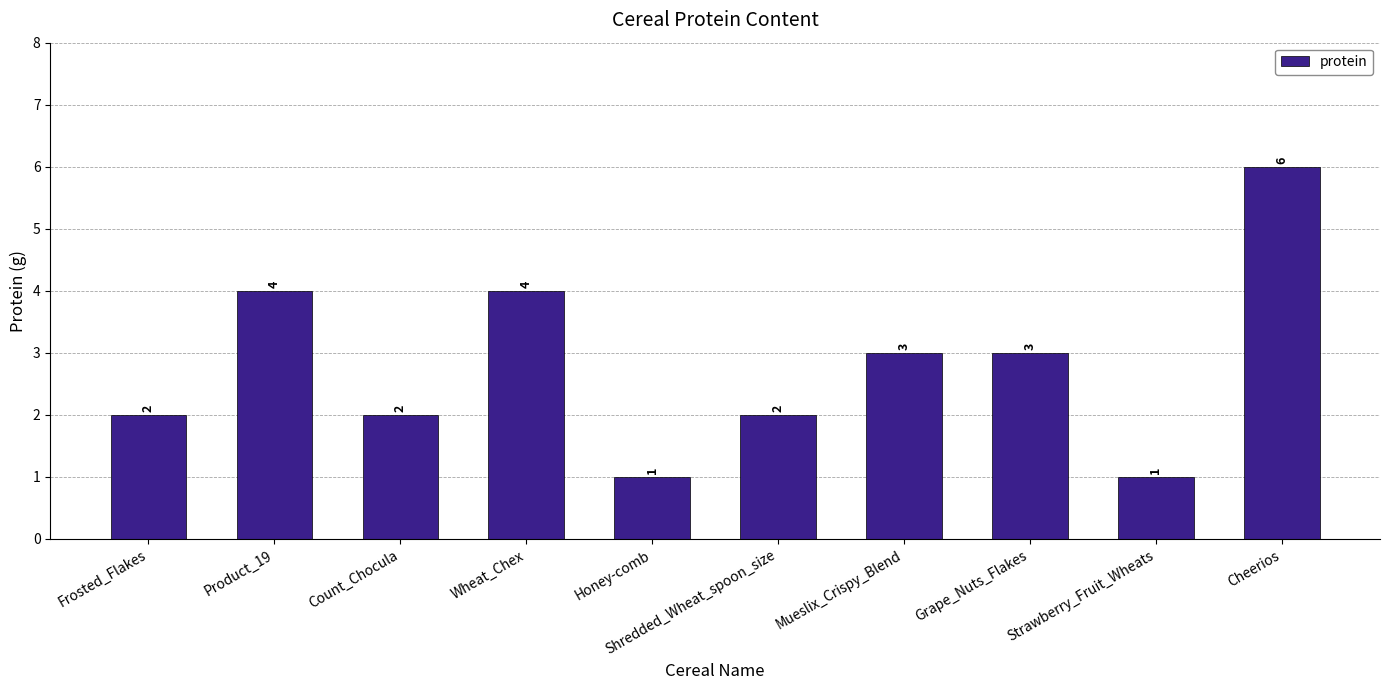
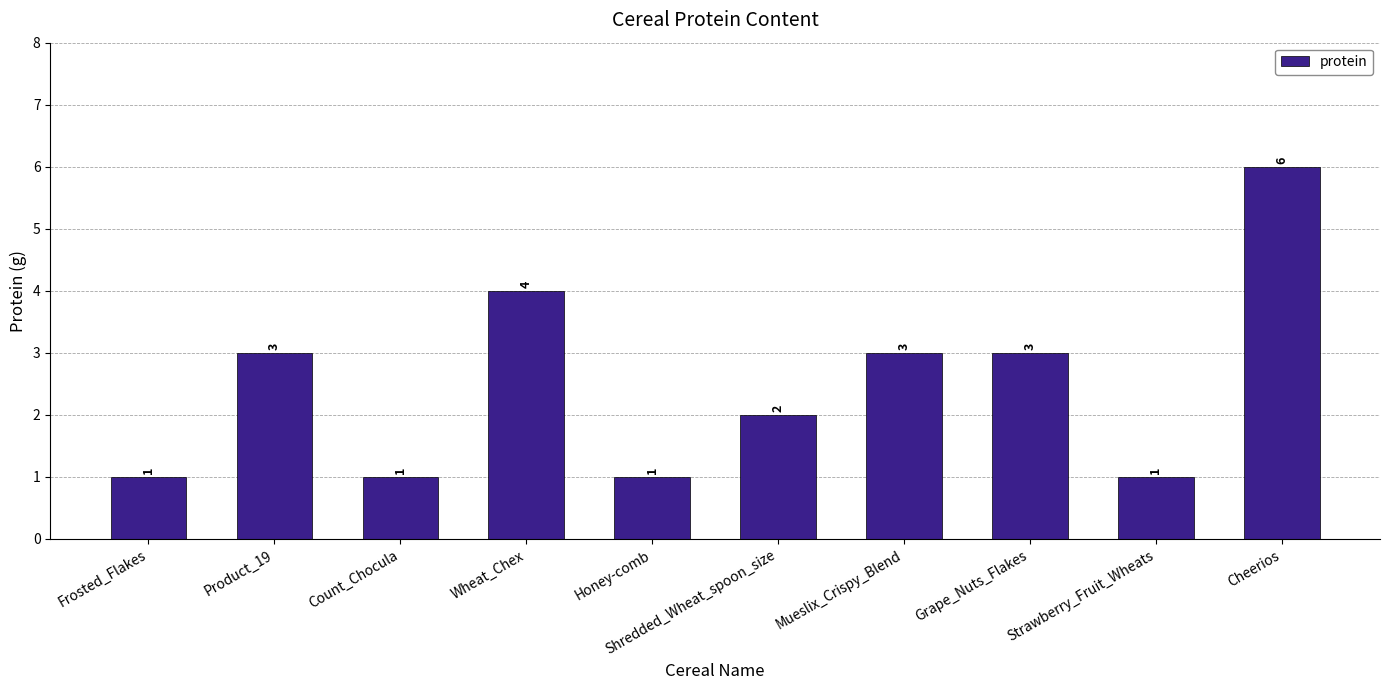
Frosted_Flakes: 2 -> 1
Product_19: 4 -> 3
Count_Chocula: 2 -> 1
